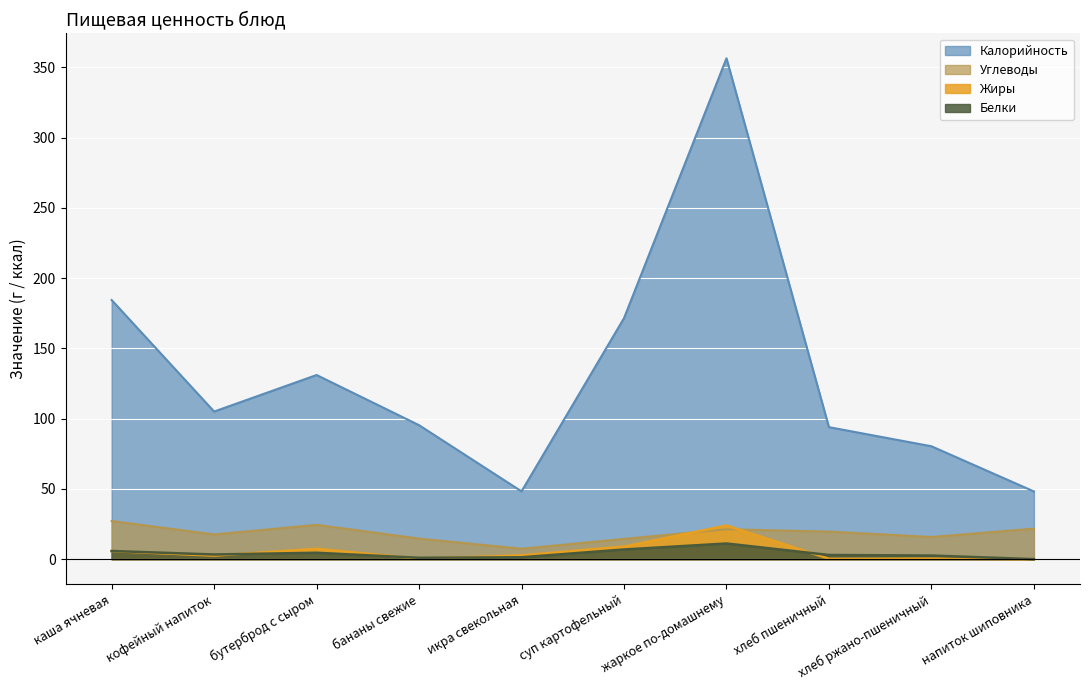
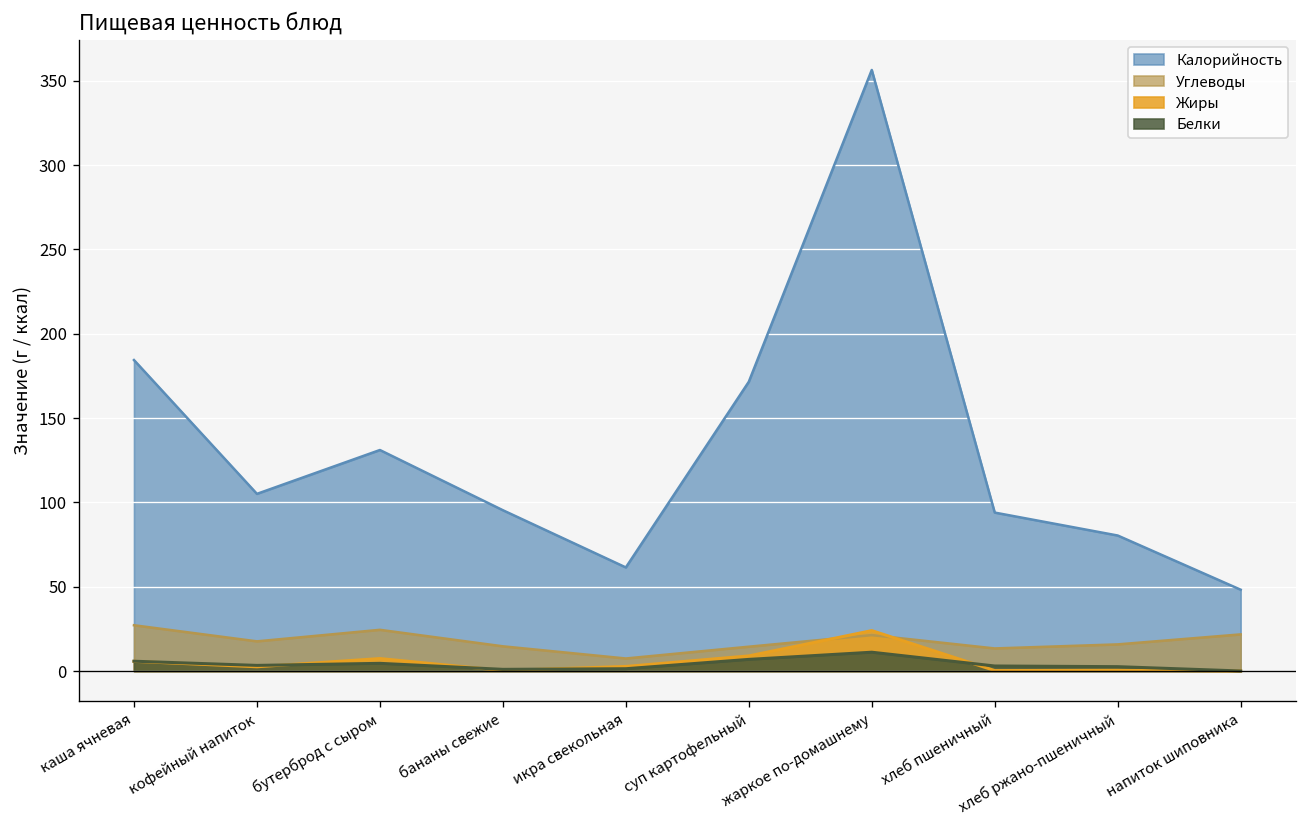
Калорийность, икра свекольная: 48 -> 61
Углеводы, хлеб пшеничный: 20 -> 13
